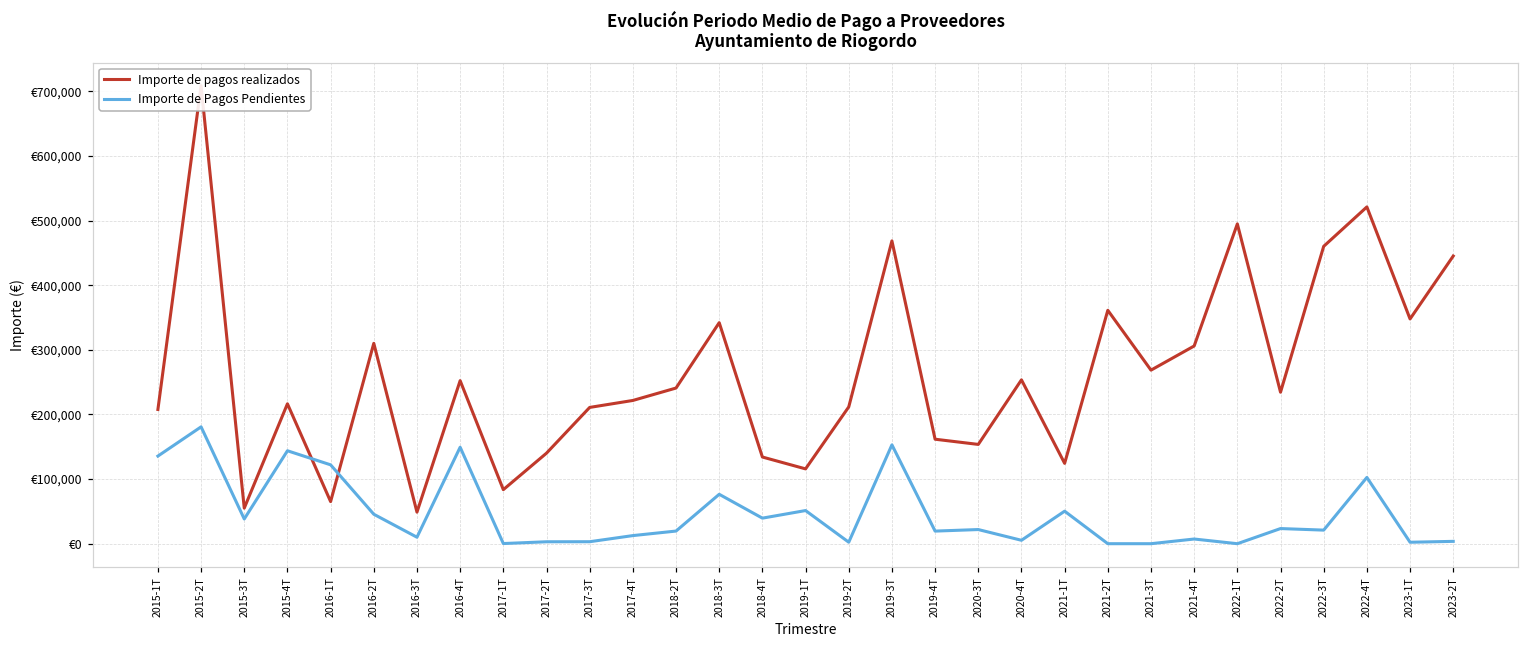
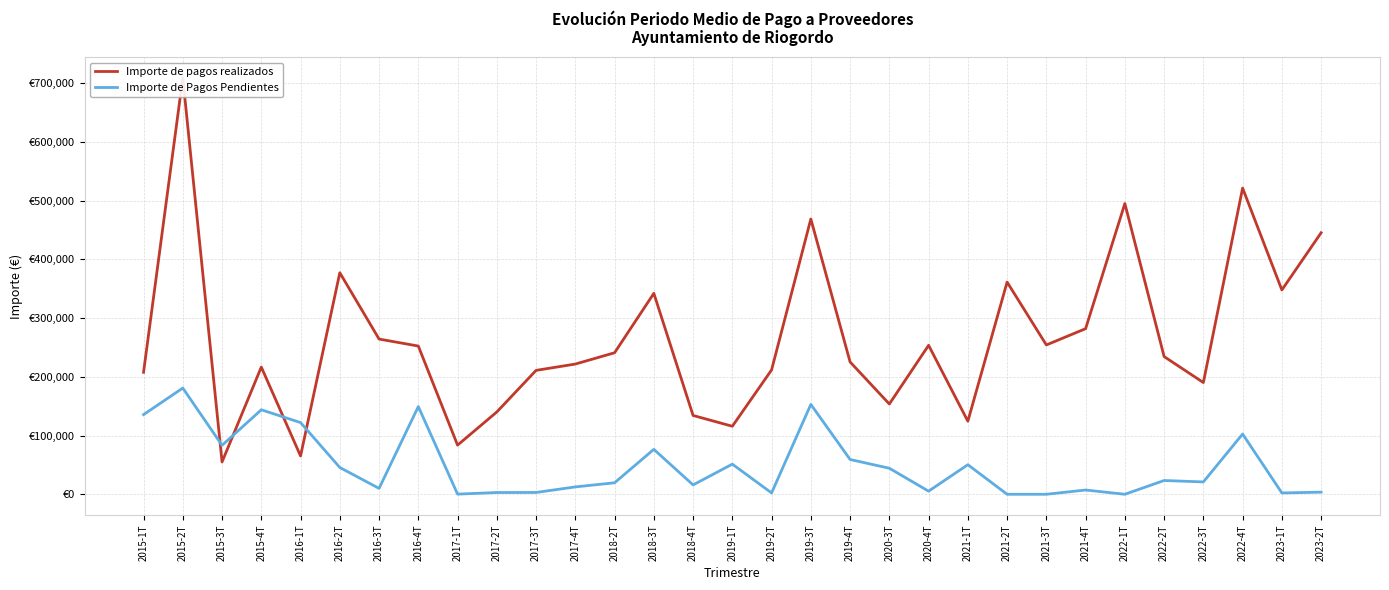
Importe de Pagos Pendientes, 2015-3T: €40,000 -> €80,000
Importe de pagos realizados, 2016-2T: €310,000 -> €380,000
Importe de pagos realizados, 2016-3T: €50,000 -> €260,000
Importe de Pagos Pendientes, 2018-4T: €40,000 -> €20,000
Importe de pagos realizados, 2019-4T: €160,000 -> €230,000
Importe de Pagos Pendientes, 2019-4T: €20,000 -> €60,000
Importe de Pagos Pendientes, 2020-3T: €20,000 -> €40,000
Importe de pagos realizados, 2021-3T: €270,000 -> €250,000
Importe de pagos realizados, 2021-4T: €310,000 -> €280,000
Importe de pagos realizados, 2022-3T: €460,000 -> €190,000
